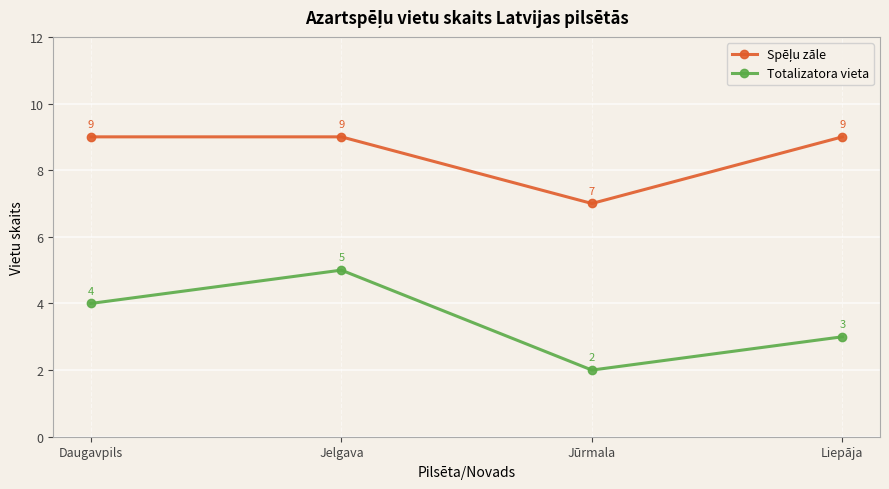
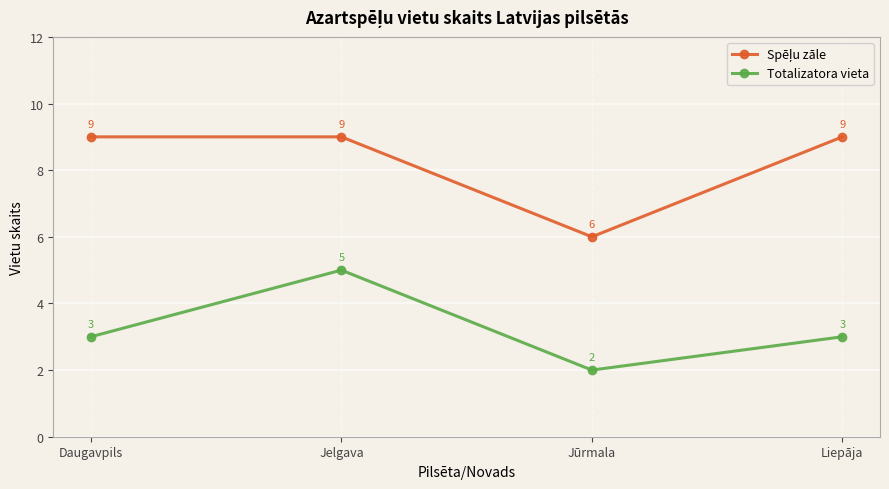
Totalizatora vieta, Daugavpils: 4 -> 3
Spēļu zāle, Jūrmala: 7 -> 6
